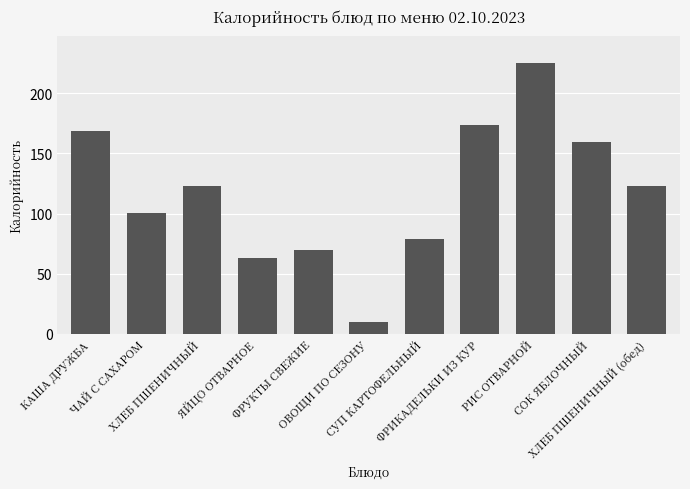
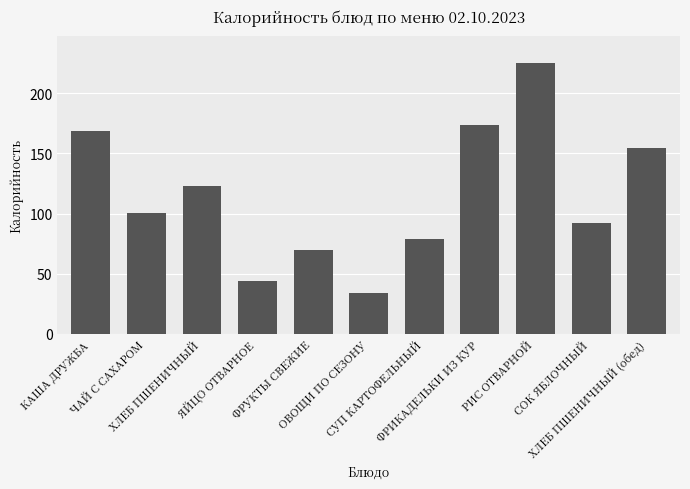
ЯЙЦО ОТВАРНОЕ: 63 -> 44
ОВОЩИ ПО СЕЗОНУ: 10 -> 34
СОК ЯБЛОЧНЫЙ: 159 -> 92
ХЛЕБ ПШЕНИЧНЫЙ (обед): 123 -> 155
